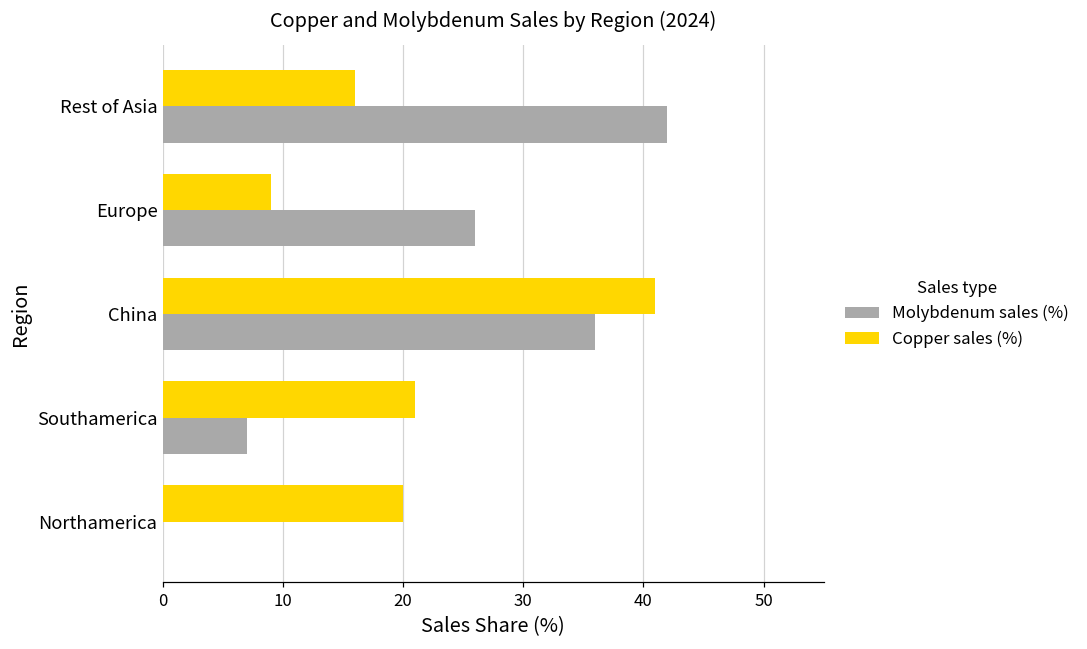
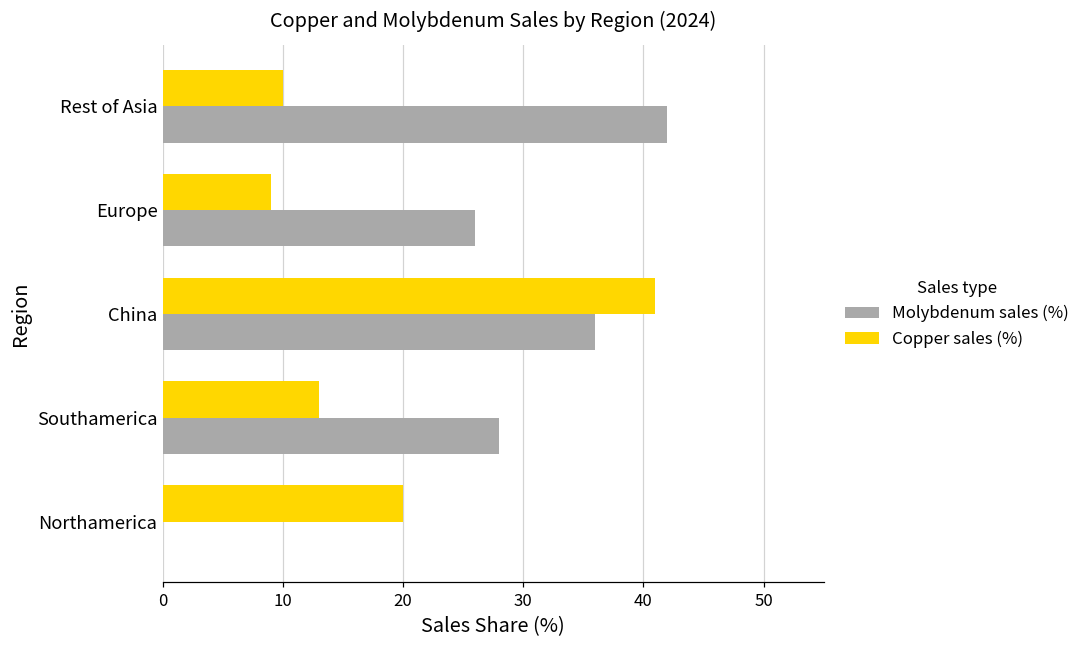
Copper sales (%), Rest of Asia: 16 -> 10
Copper sales (%), Southamerica: 21 -> 13
Molybdenum sales (%), Southamerica: 7 -> 28
